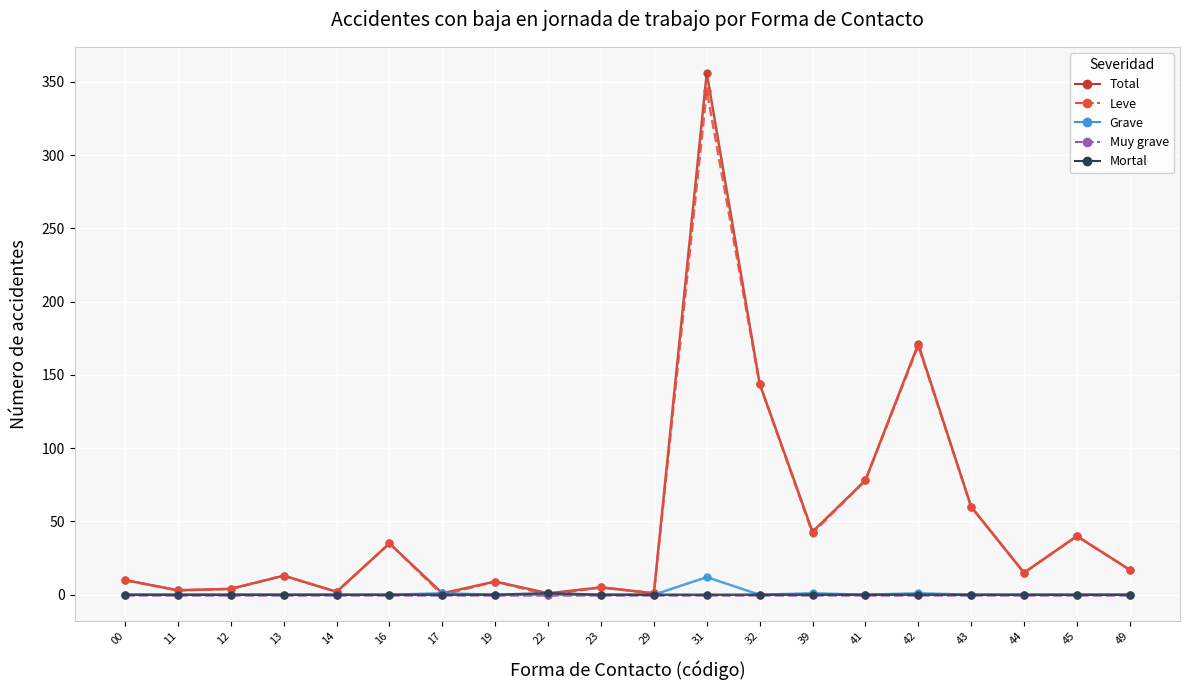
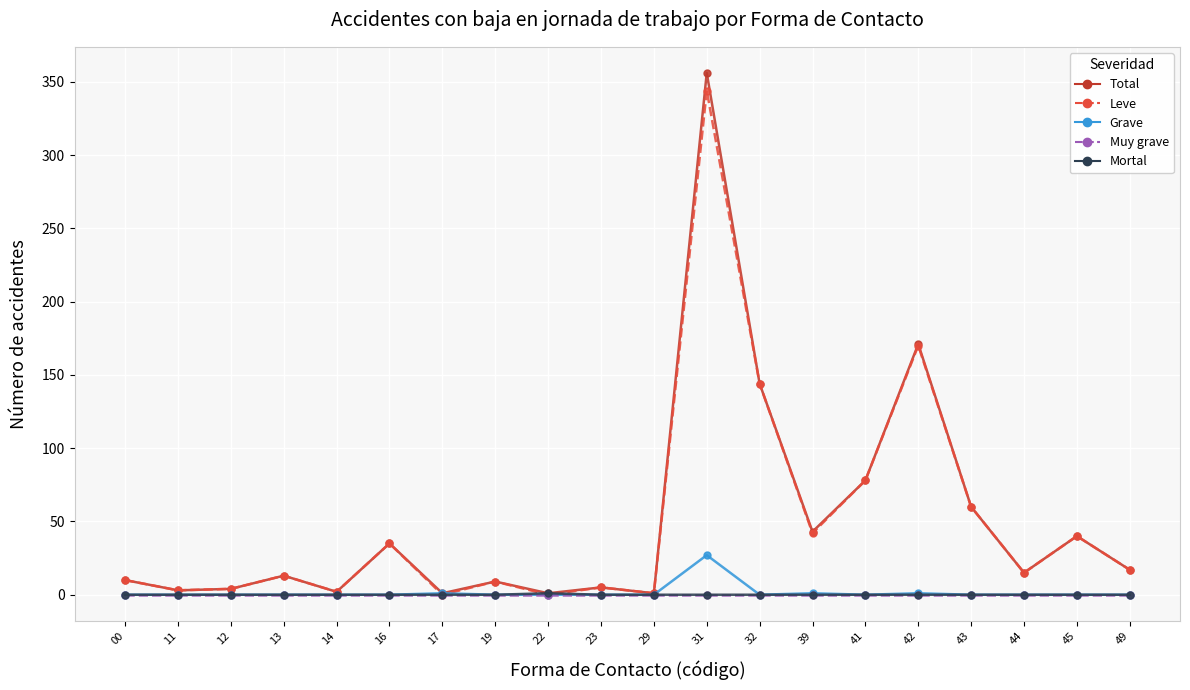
Grave, 31: 12 -> 27
